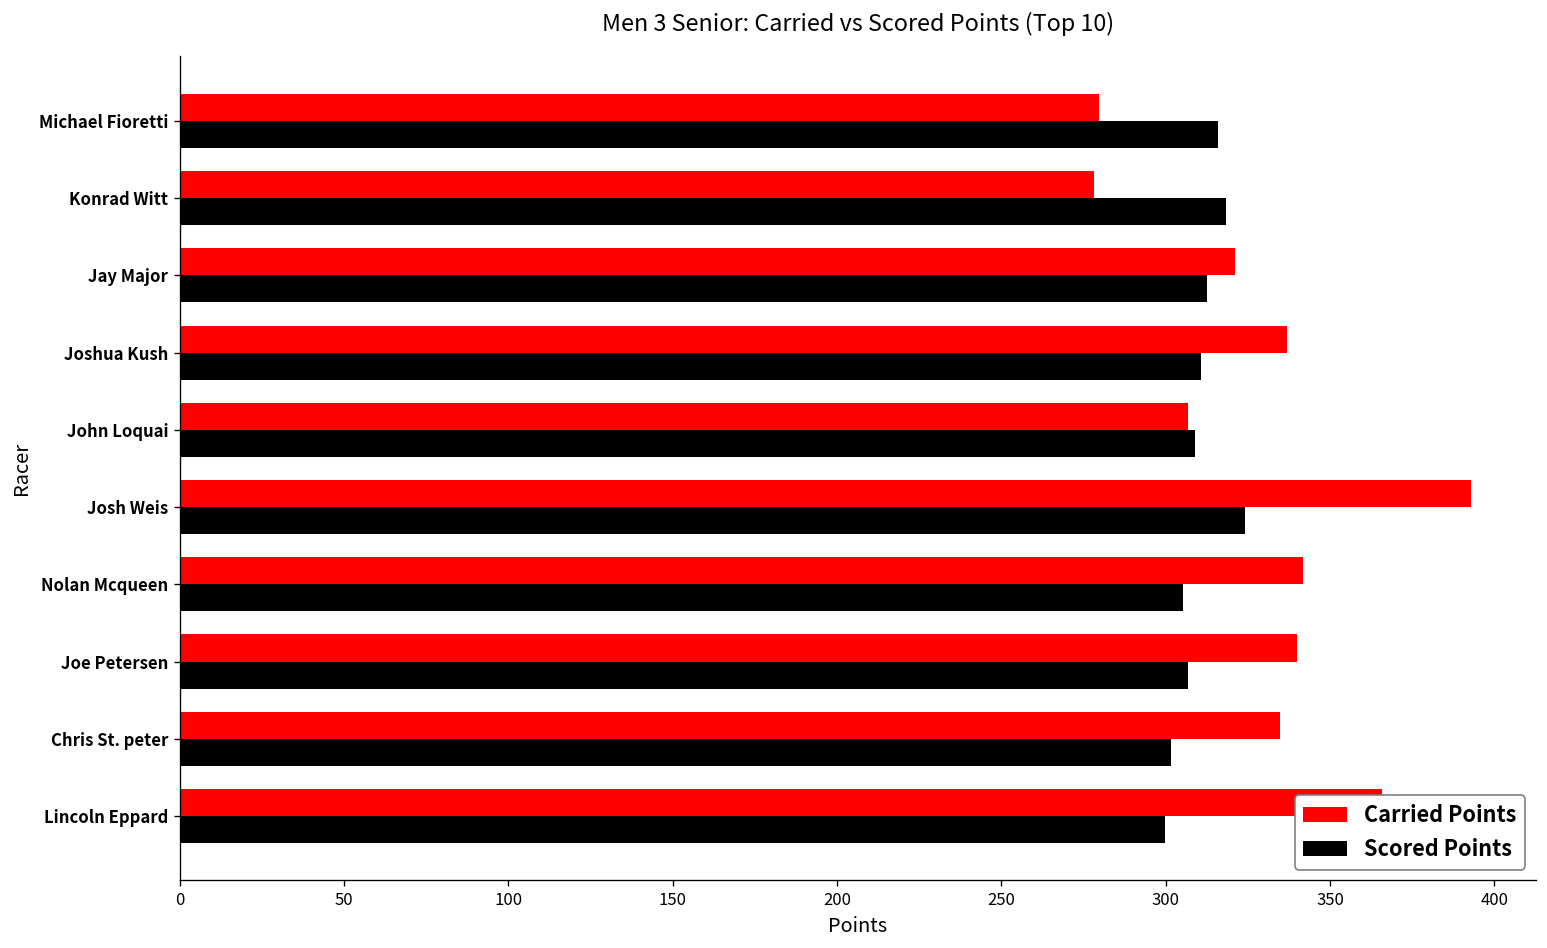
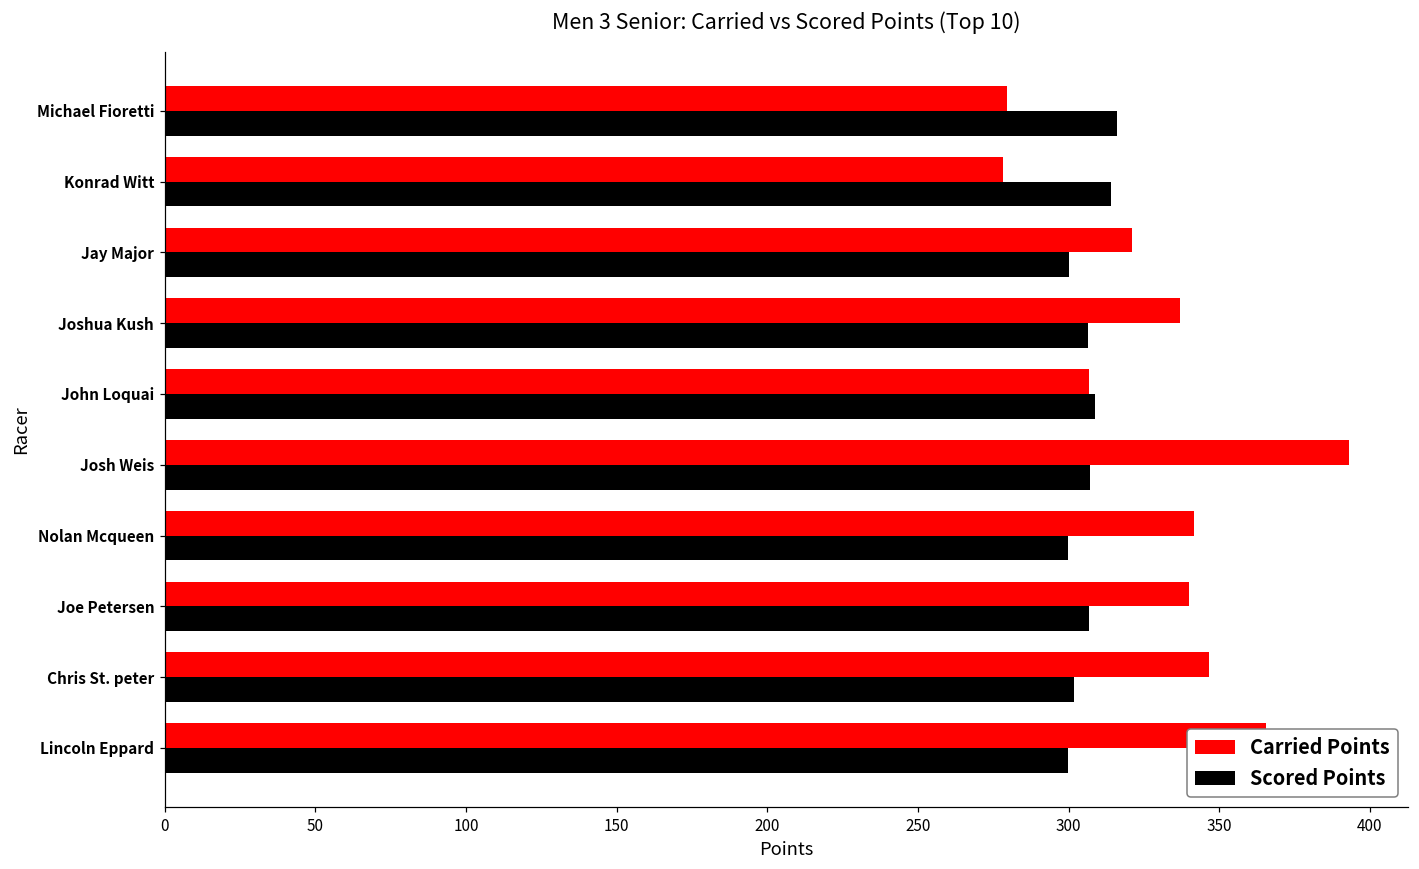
Scored Points, Konrad Witt: 318 -> 314
Scored Points, Jay Major: 312 -> 300
Scored Points, Joshua Kush: 311 -> 306
Scored Points, Josh Weis: 324 -> 307
Scored Points, Nolan Mcqueen: 305 -> 300
Carried Points, Chris St. peter: 335 -> 347
